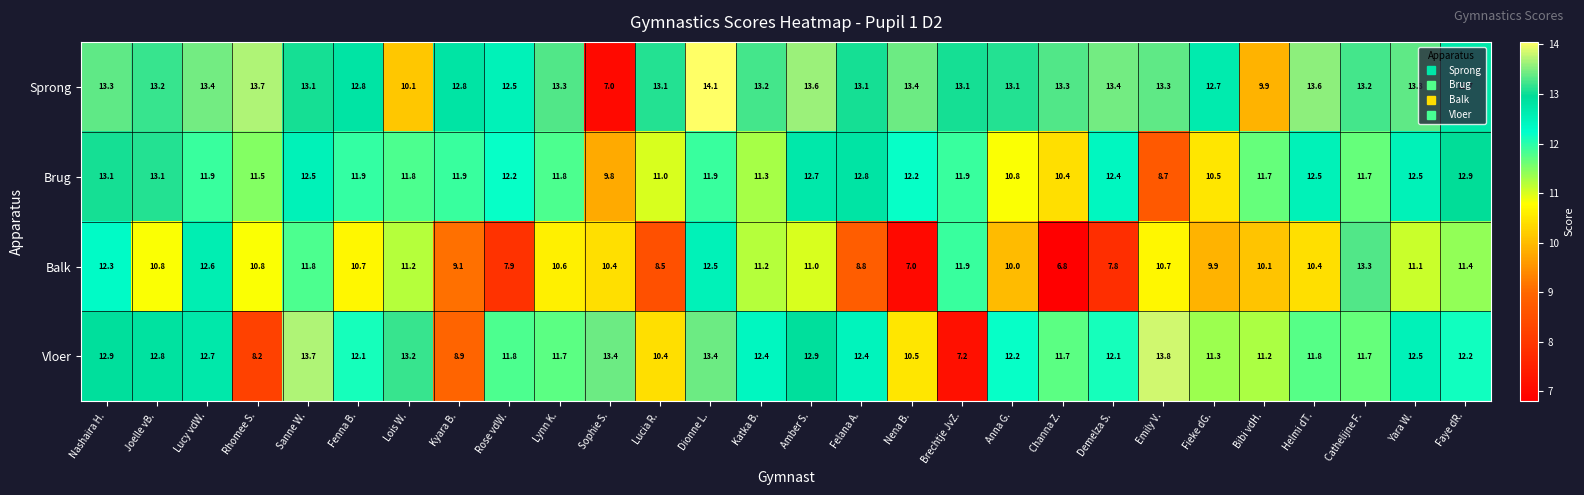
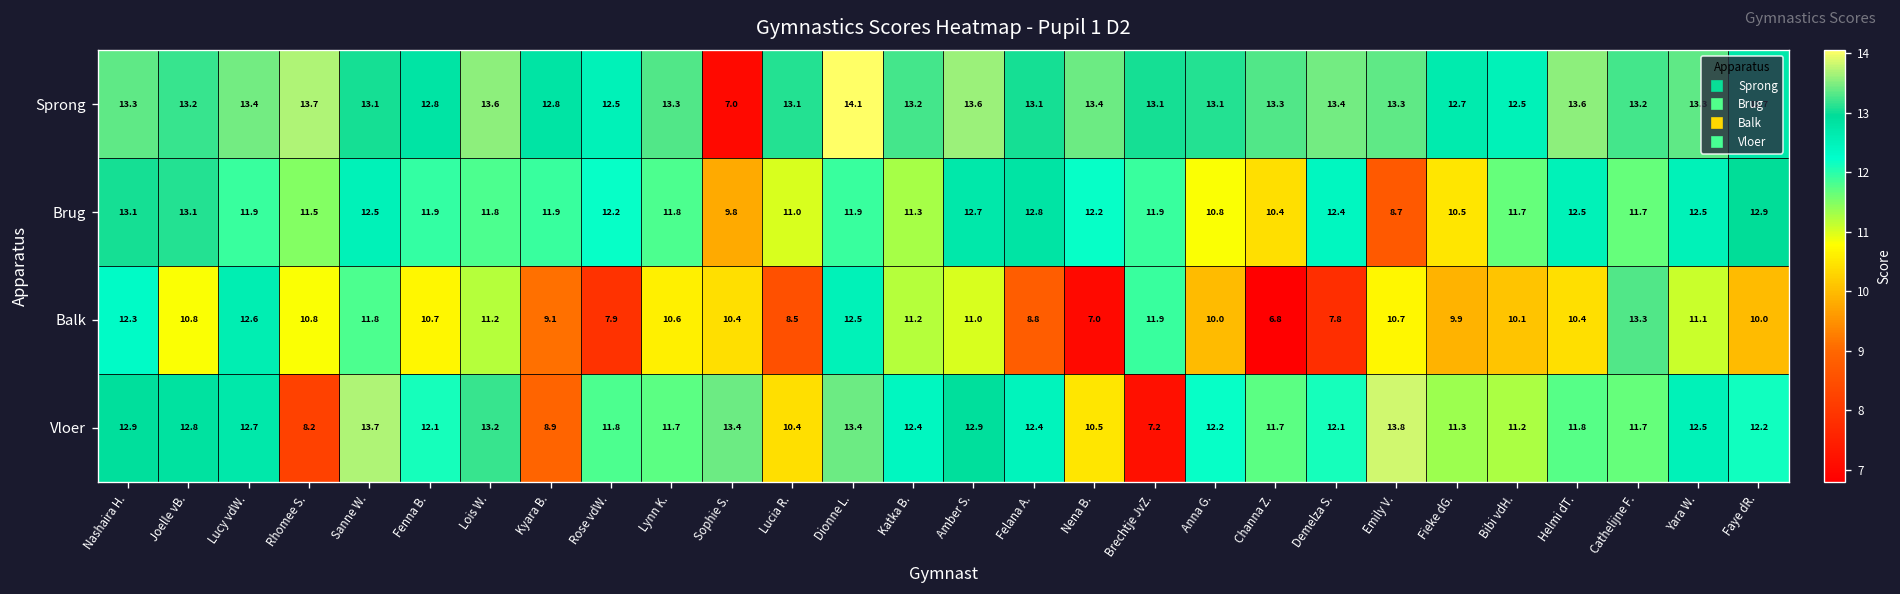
Sprong, Lois W.: 10.1 -> 13.6
Sprong, Bibi vdH.: 9.9 -> 12.5
Balk, Faye dR.: 11.4 -> 10.0
